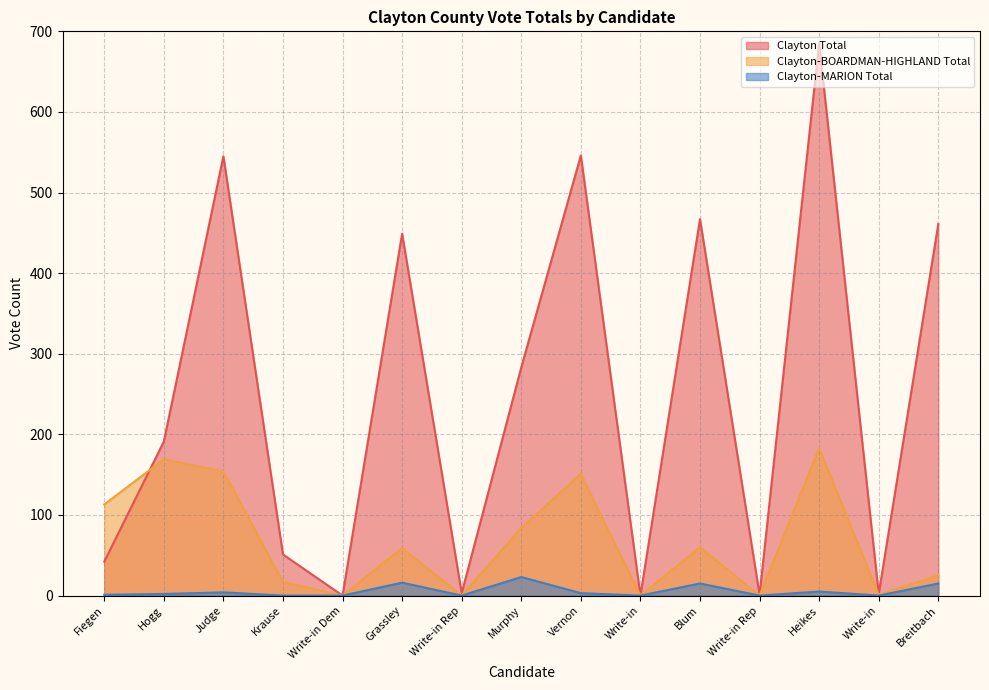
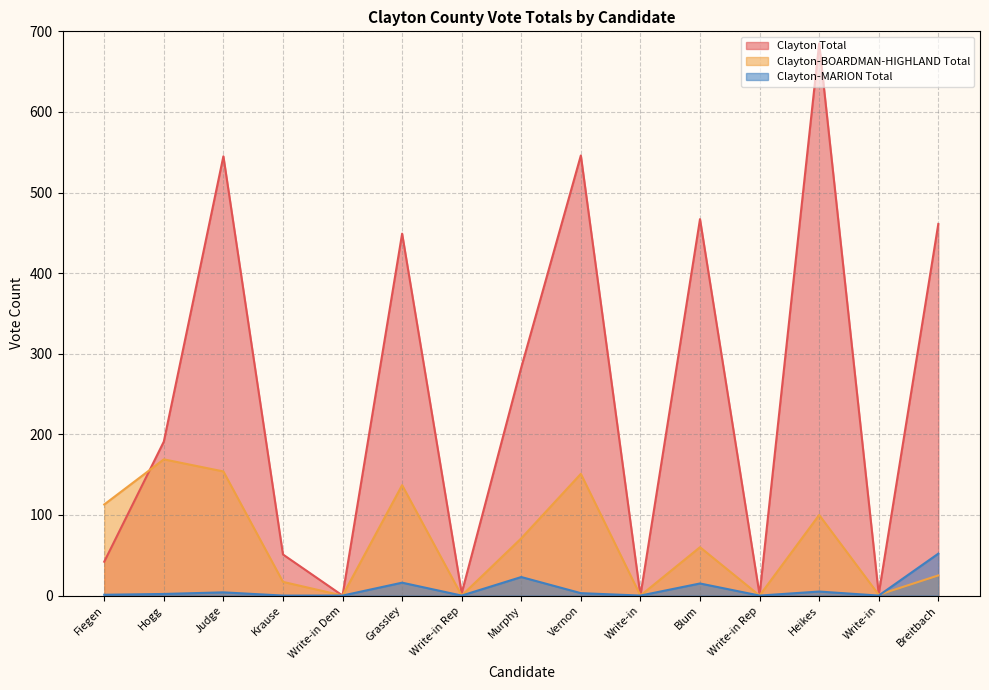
Clayton-BOARDMAN-HIGHLAND Total, Grassley: 60 -> 140
Clayton-BOARDMAN-HIGHLAND Total, Murphy: 80 -> 70
Clayton-BOARDMAN-HIGHLAND Total, Heikes: 180 -> 100
Clayton-MARION Total, Breitbach: 20 -> 50
